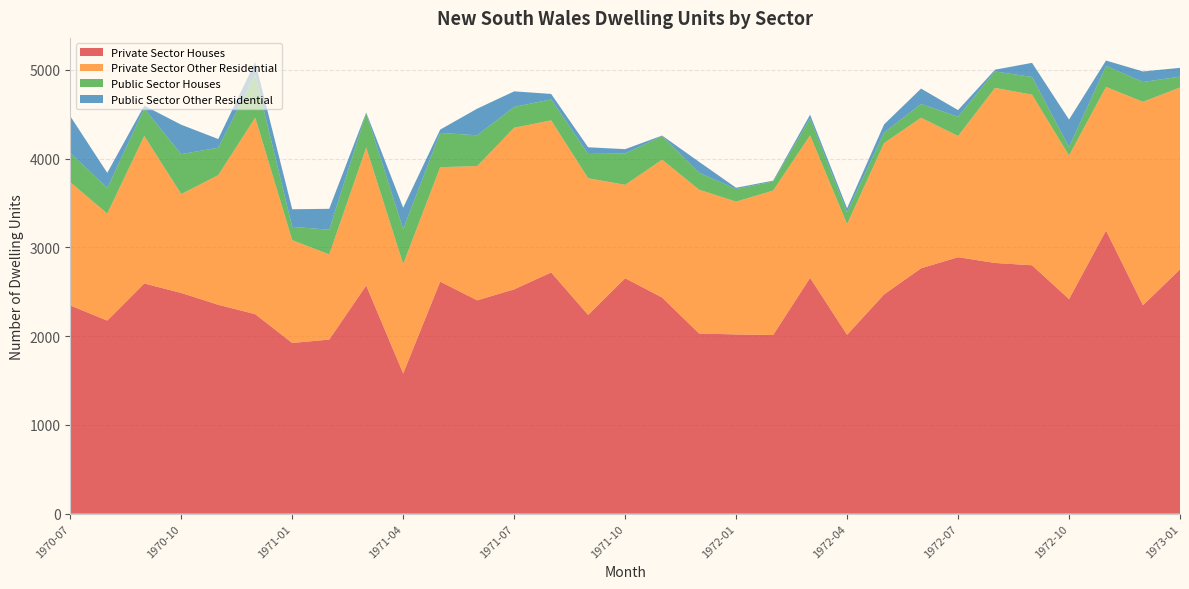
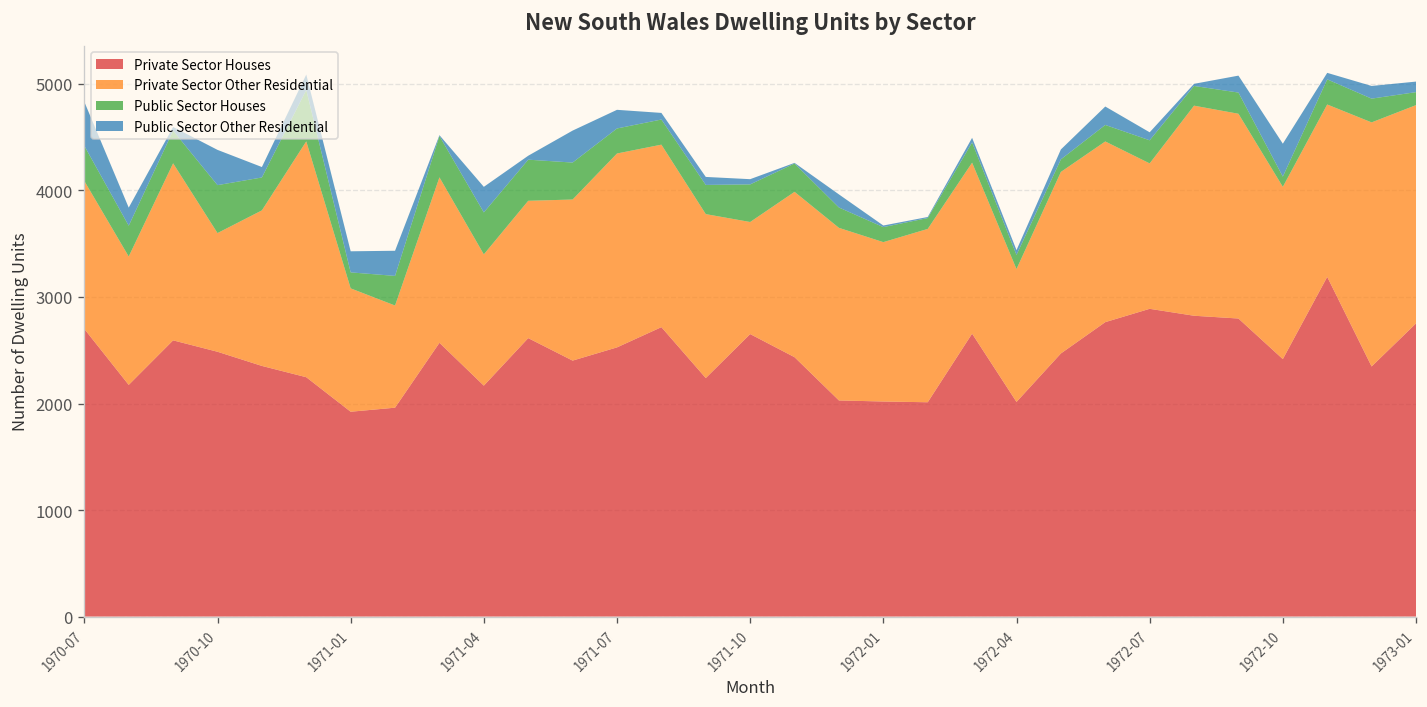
Private Sector Houses, 1970-07: 2300 -> 2700
Private Sector Houses, 1971-04: 1600 -> 2200
